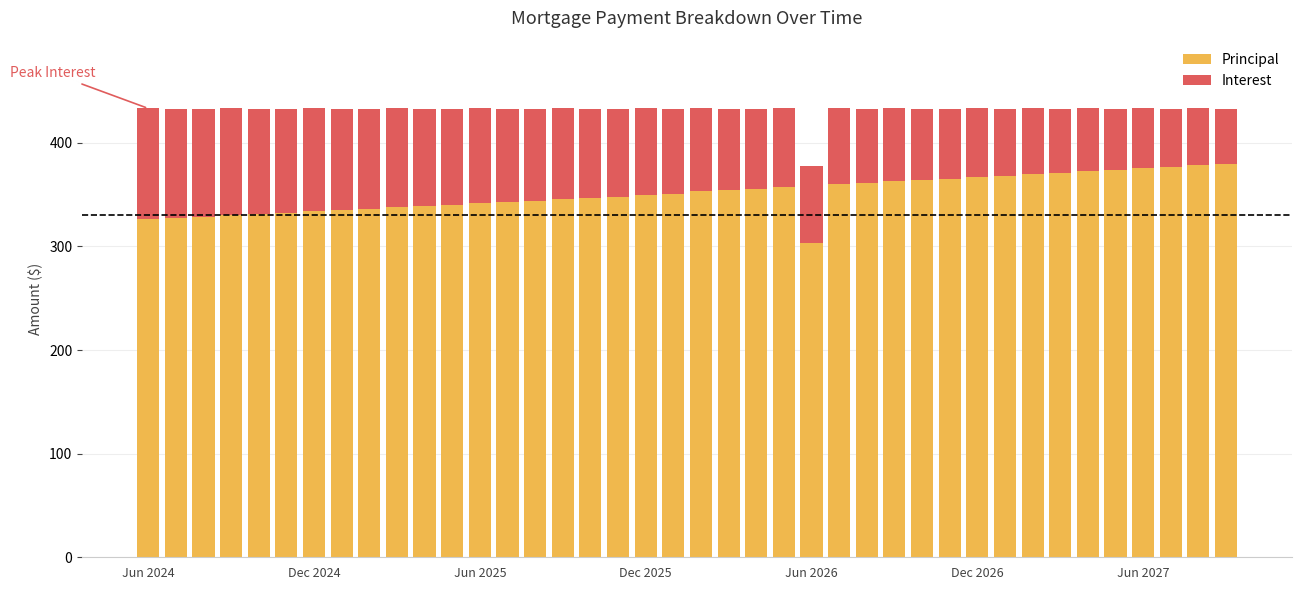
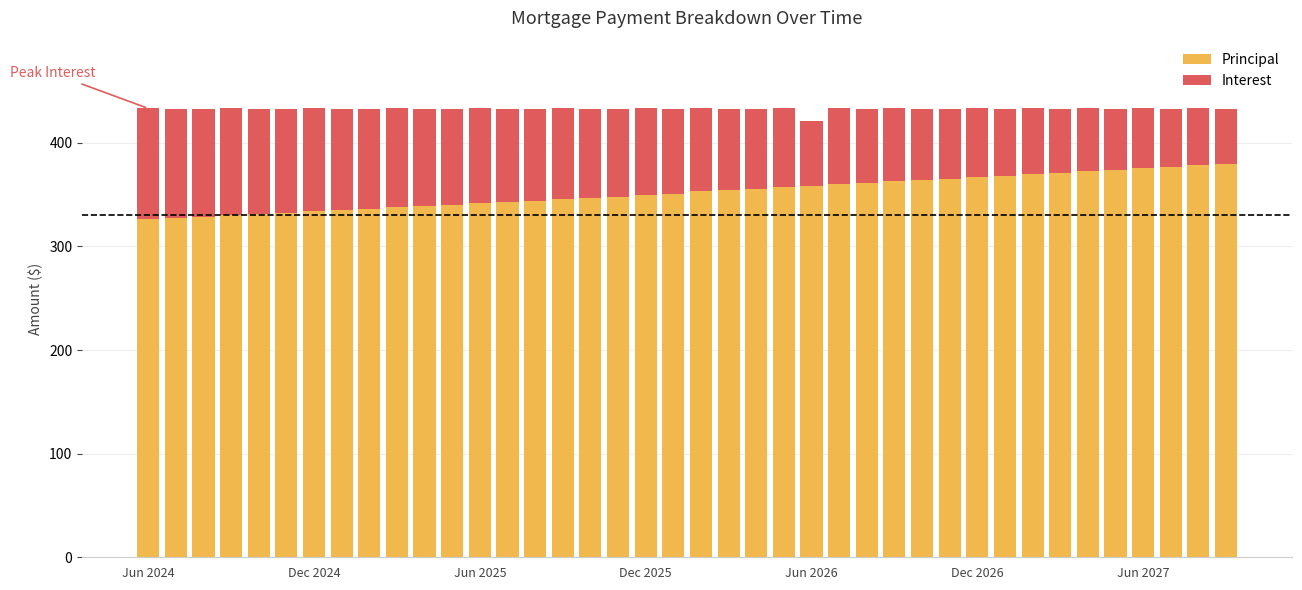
Principal, Jun 2026: 303 -> 358
Interest, Jun 2026: 75 -> 63
